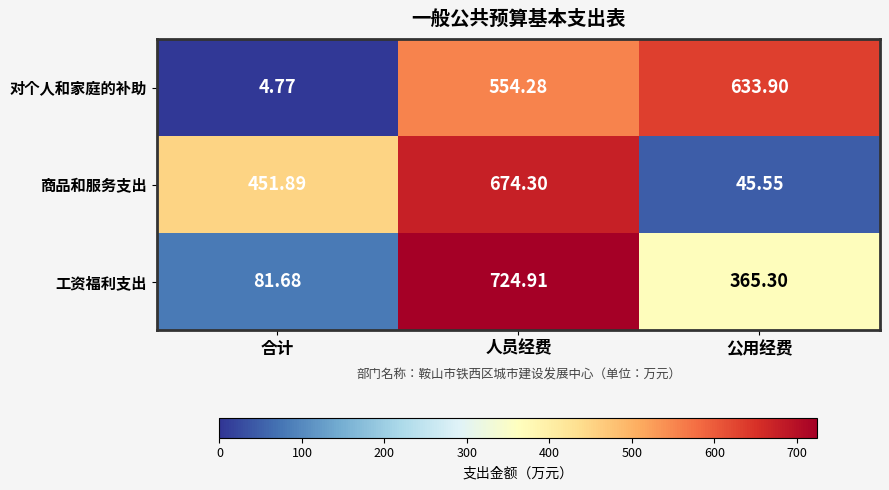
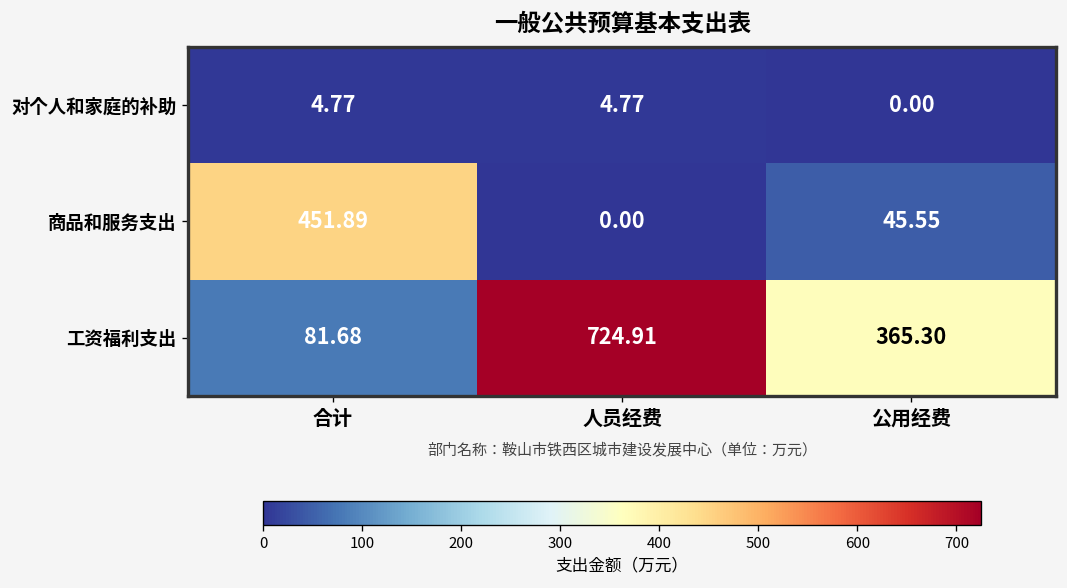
对个人和家庭的补助, 人员经费: 554.28 -> 4.77
对个人和家庭的补助, 公用经费: 633.90 -> 0.00
商品和服务支出, 人员经费: 674.30 -> 0.00
